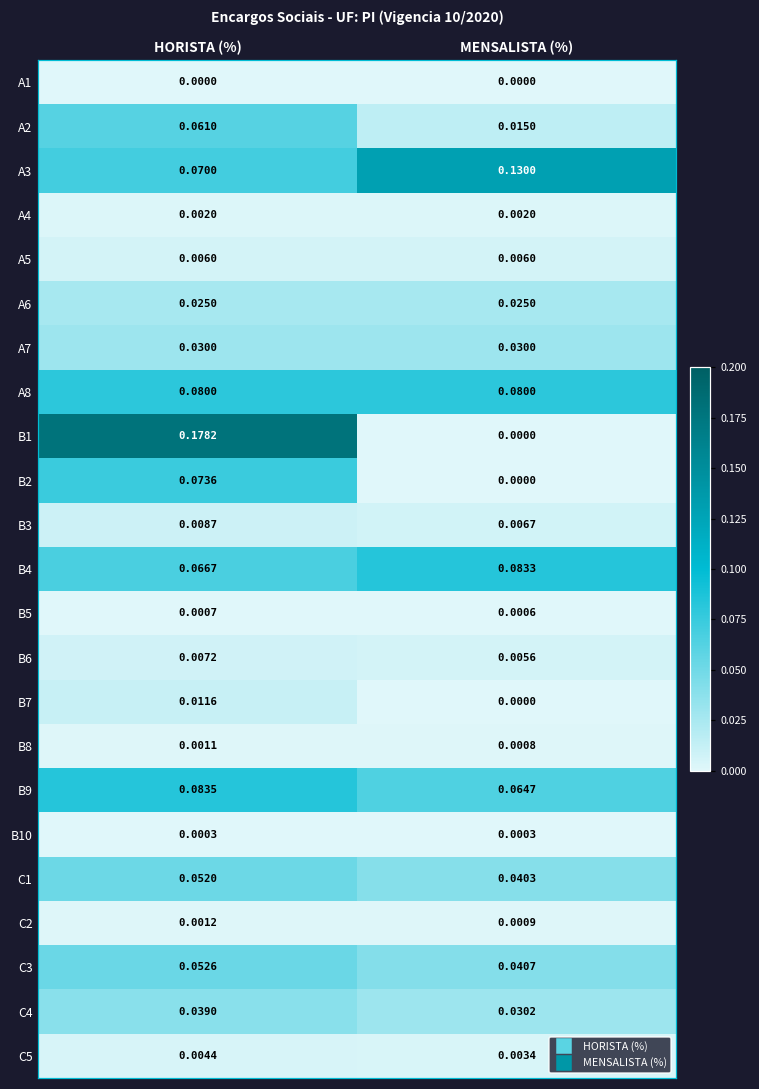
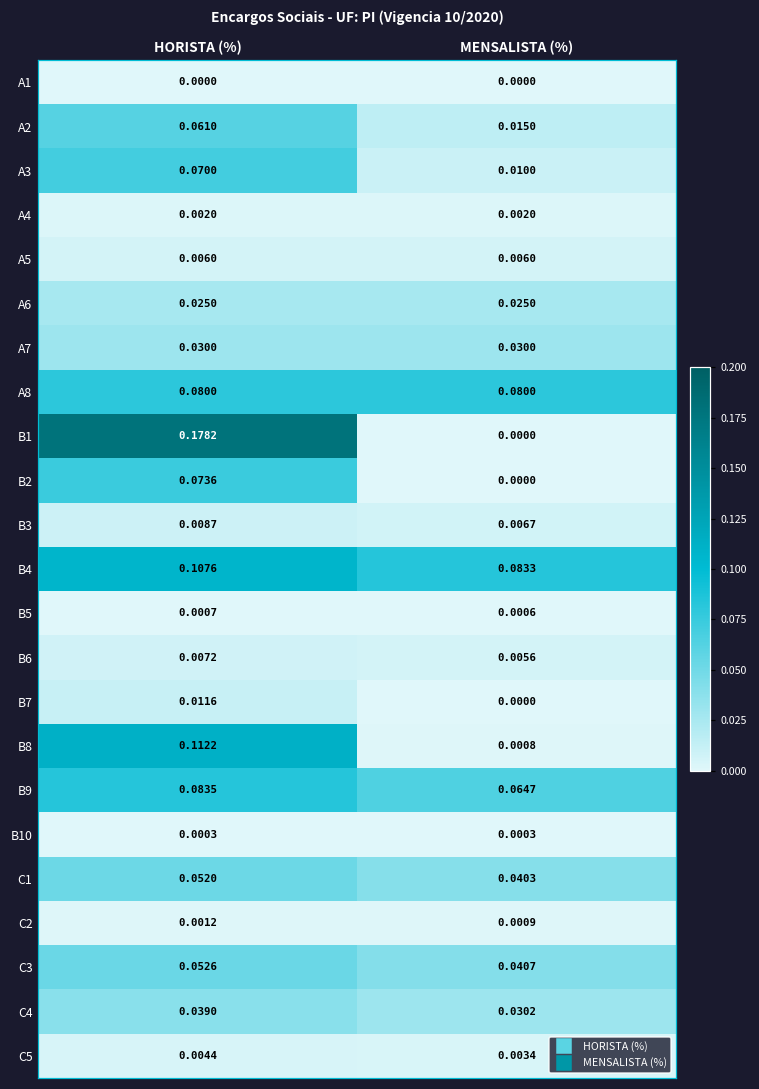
A3, MENSALISTA (%): 0.1300 -> 0.0100
B4, HORISTA (%): 0.0667 -> 0.1076
B8, HORISTA (%): 0.0011 -> 0.1122
